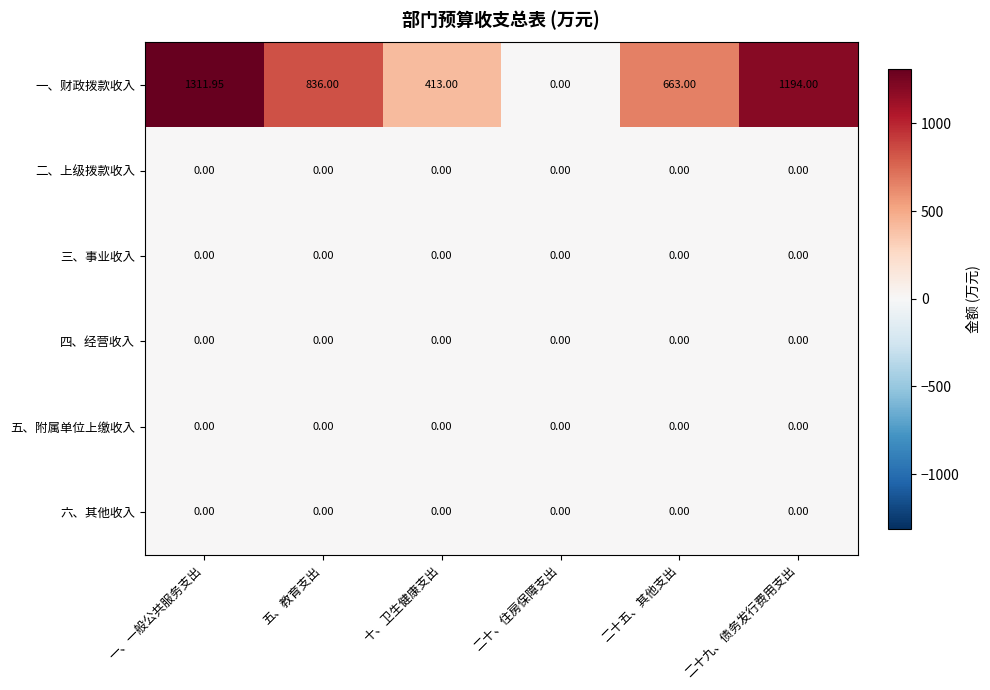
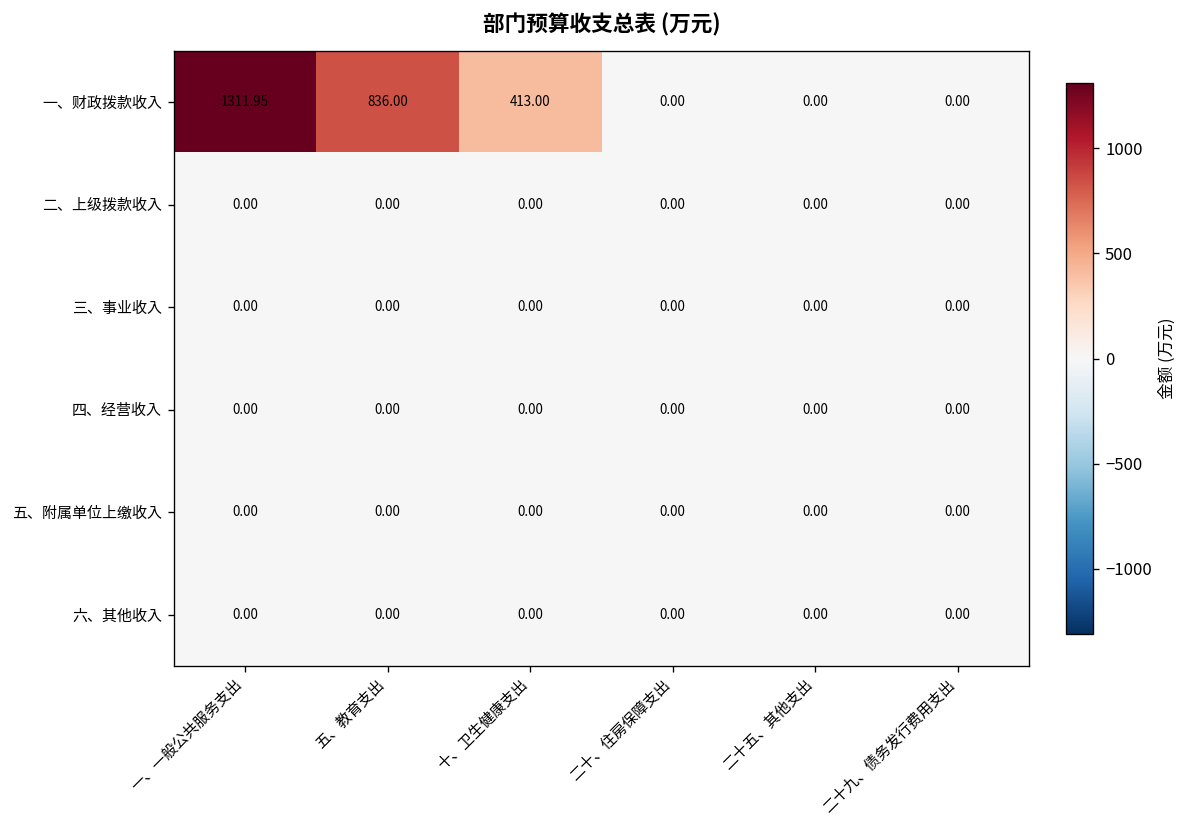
一、财政拨款收入, 二十五、其他支出: 663.00 -> 0.00
一、财政拨款收入, 二十九、债务发行费用支出: 1194.00 -> 0.00
